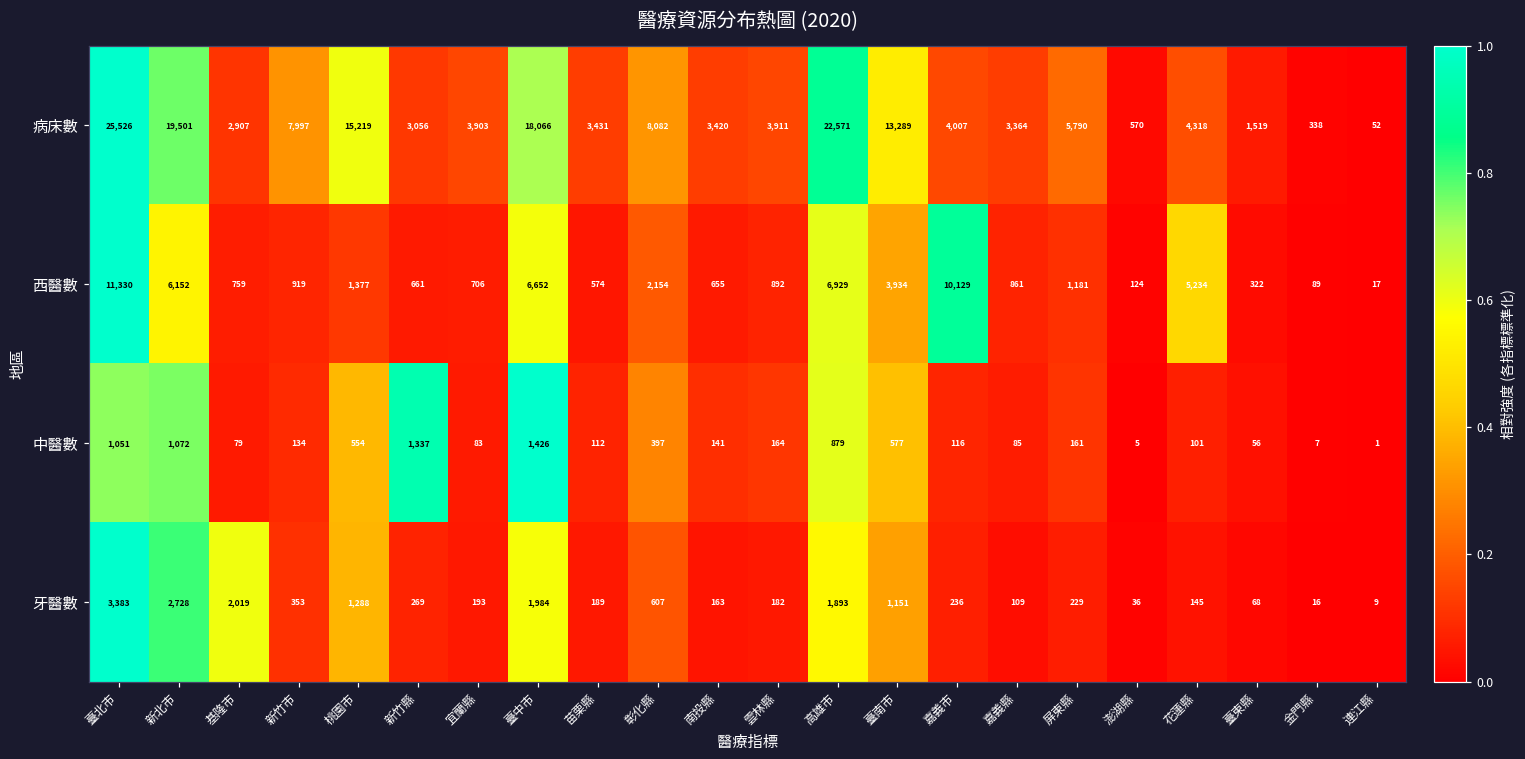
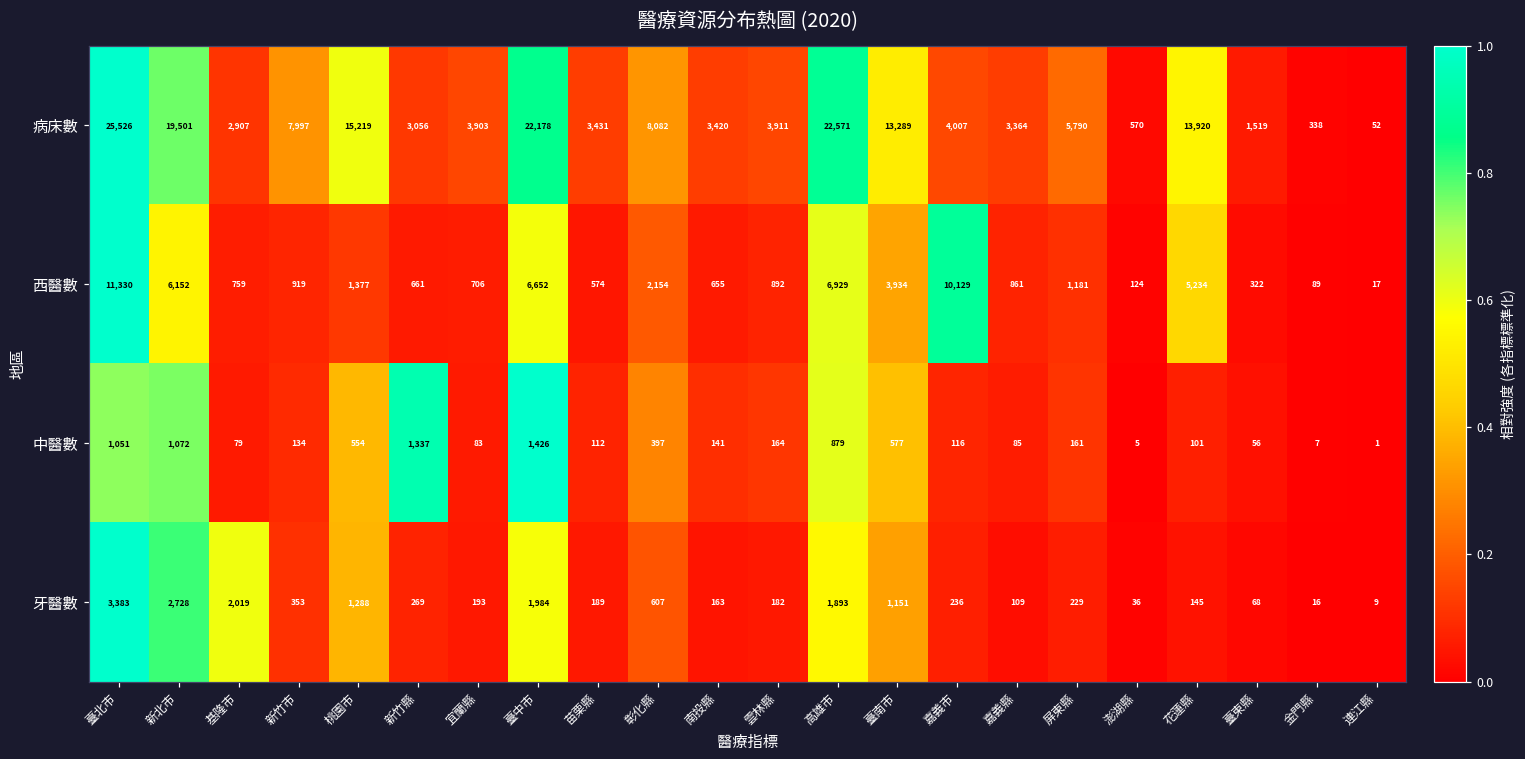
病床數, 臺中市: 18,066 -> 22,178
病床數, 花蓮縣: 4,318 -> 13,920
